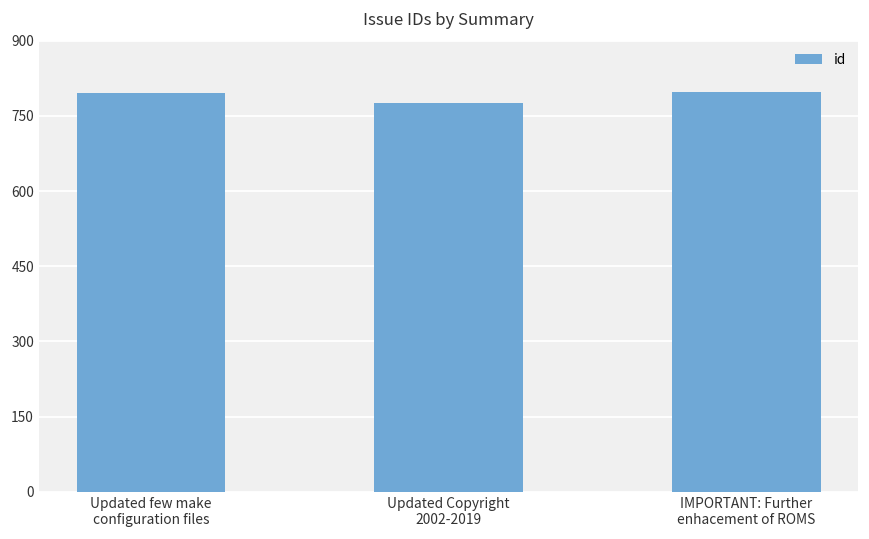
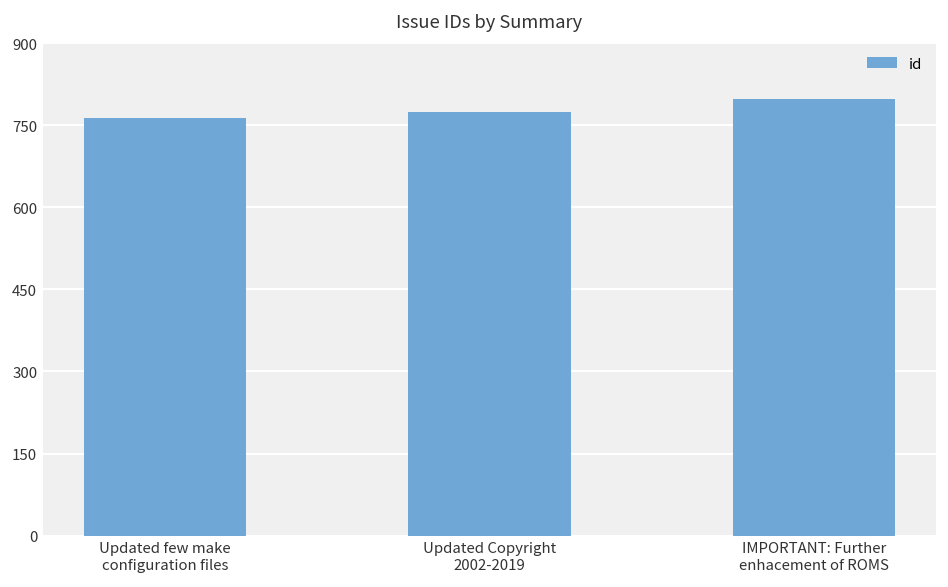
Updated few make configuration files: 800 -> 760
